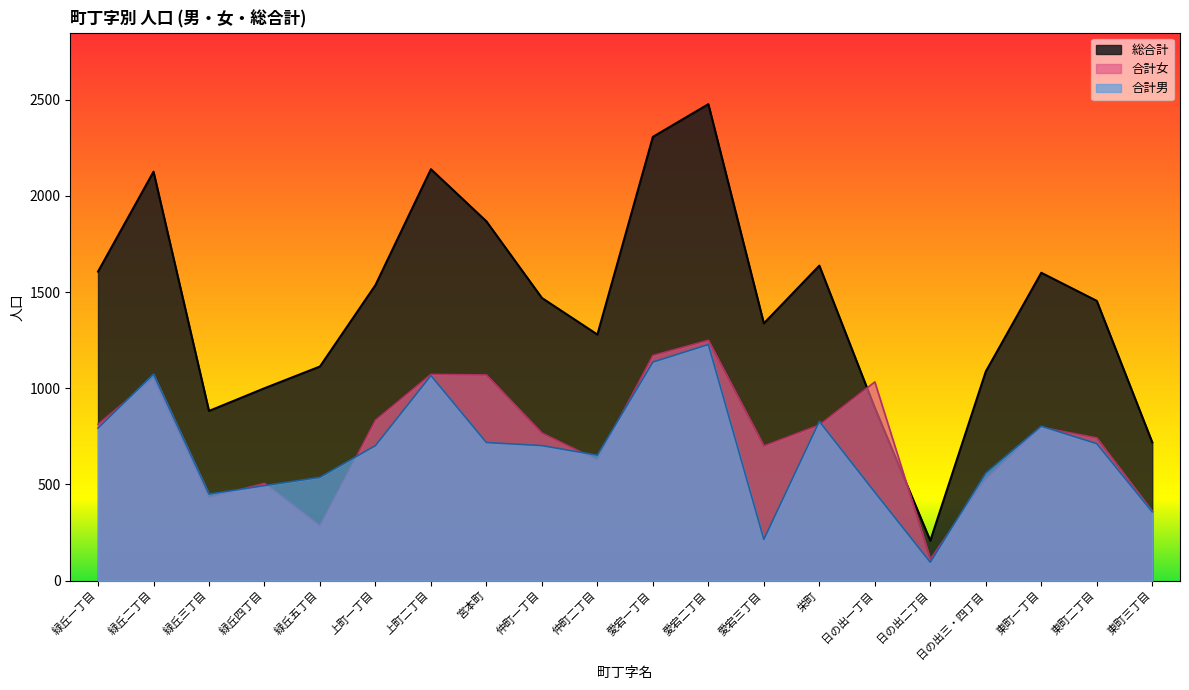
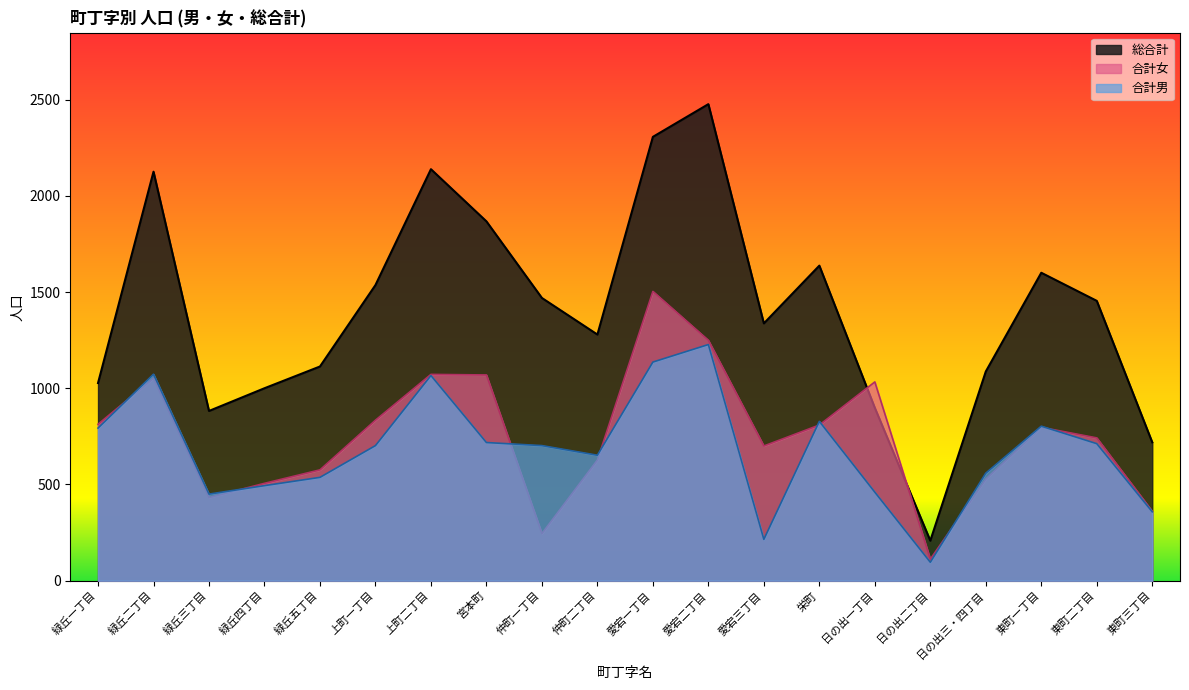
総合計, 緑丘一丁目: 1610 -> 1030
合計女, 緑丘五丁目: 280 -> 580
合計女, 仲町一丁目: 770 -> 250
合計女, 愛宕一丁目: 1170 -> 1500
